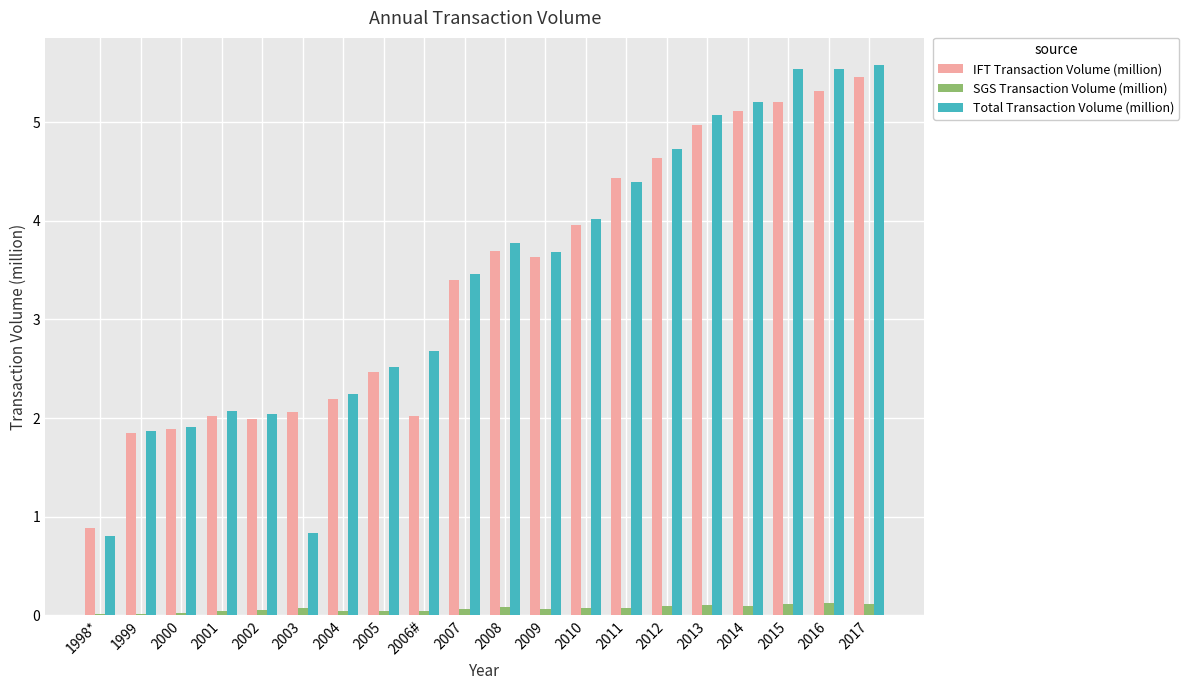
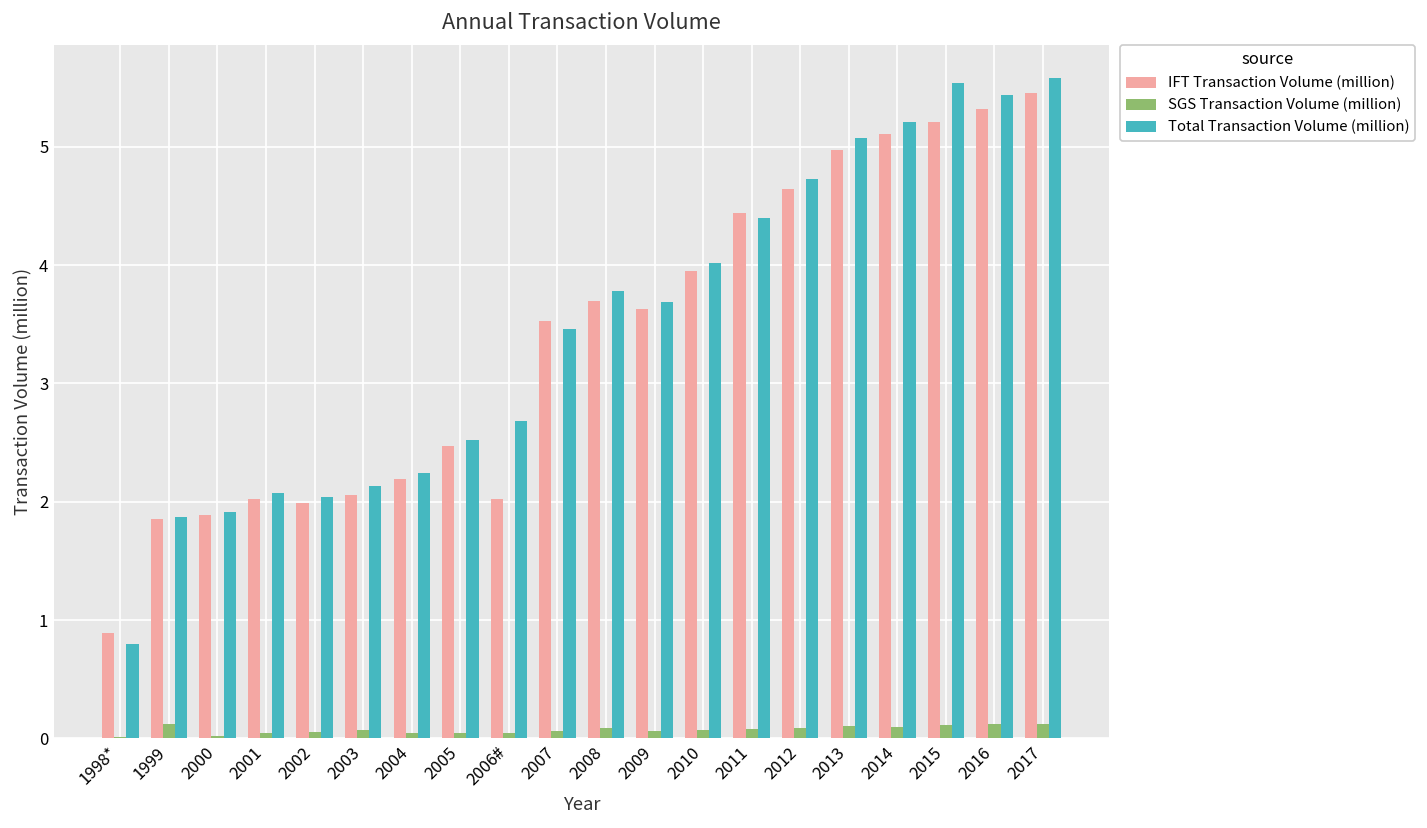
SGS Transaction Volume (million), 1999: 0.0 -> 0.1
Total Transaction Volume (million), 2003: 0.8 -> 2.1
IFT Transaction Volume (million), 2007: 3.4 -> 3.5
Total Transaction Volume (million), 2016: 5.5 -> 5.4
